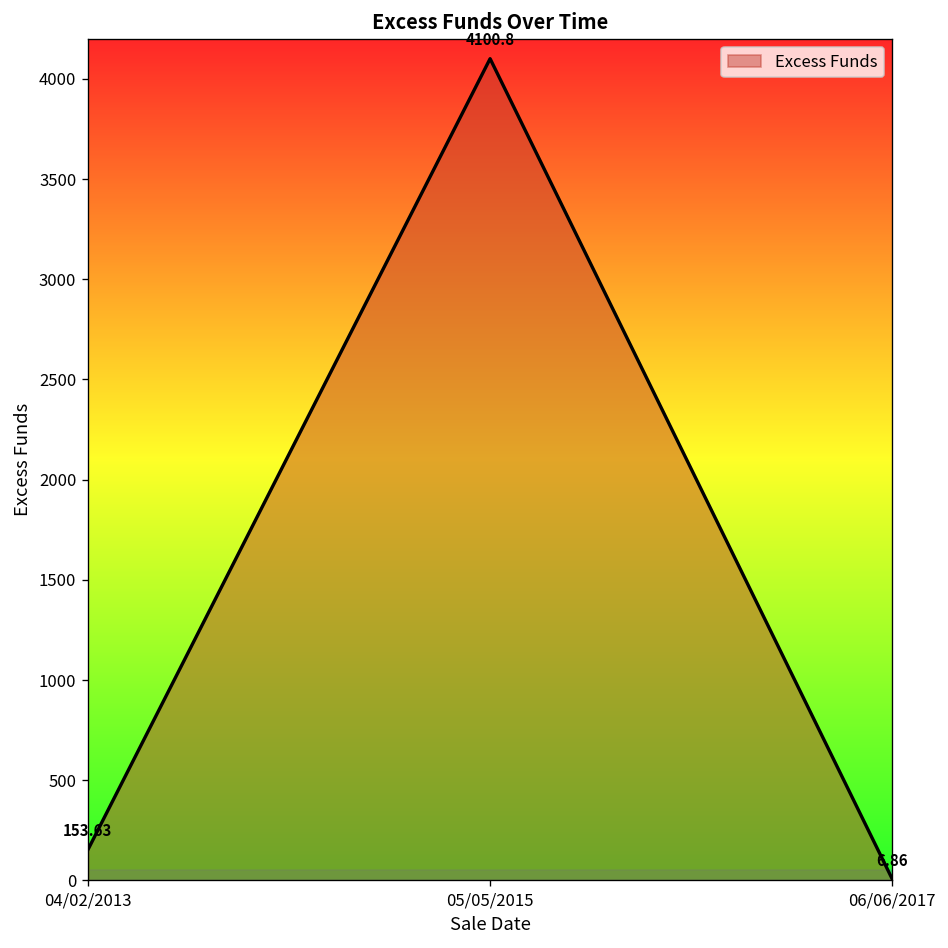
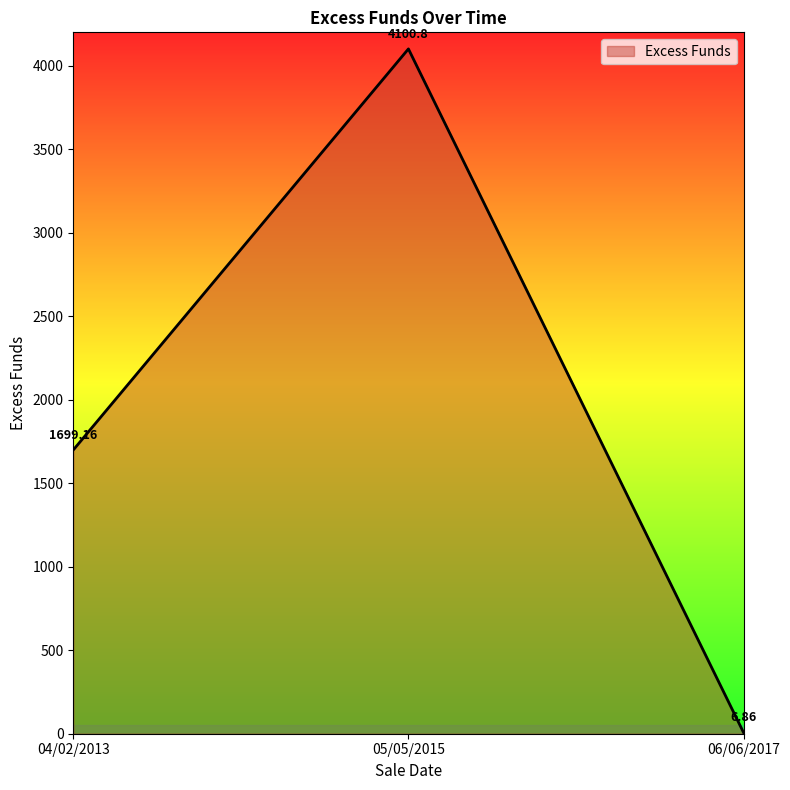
04/02/2013: 153.63 -> 1699.16
